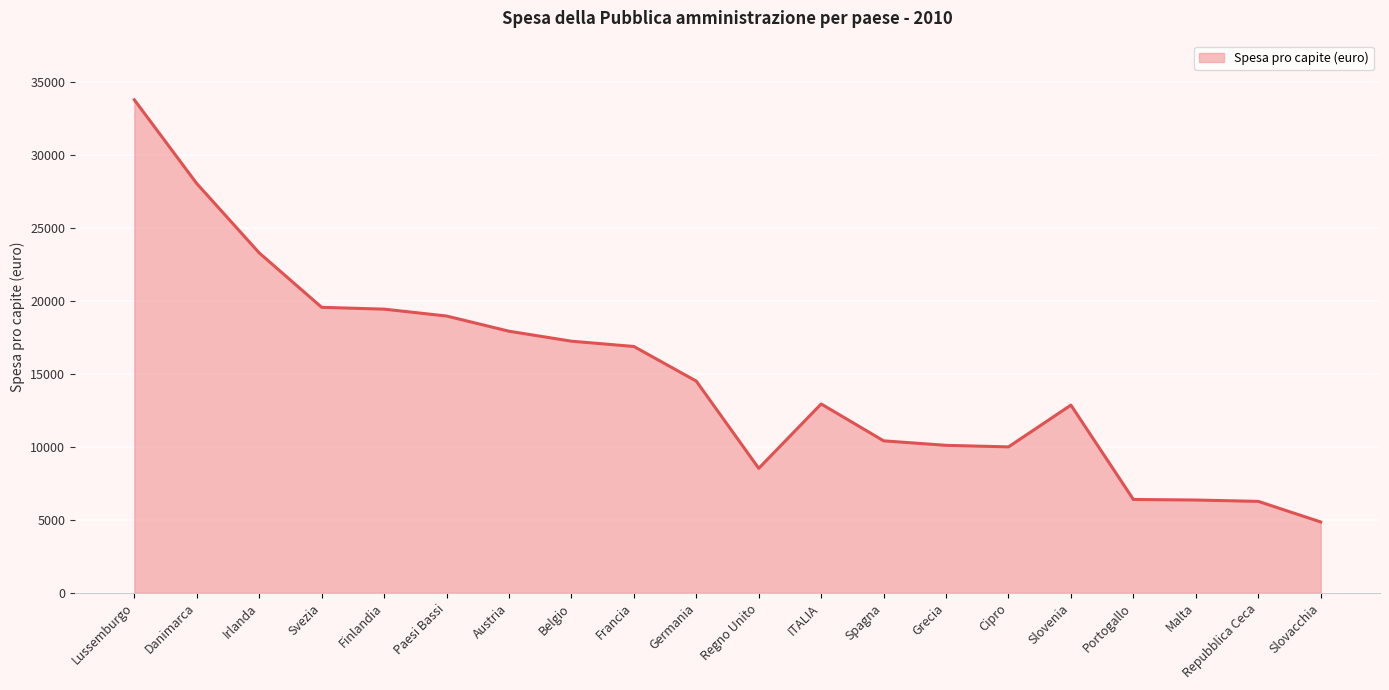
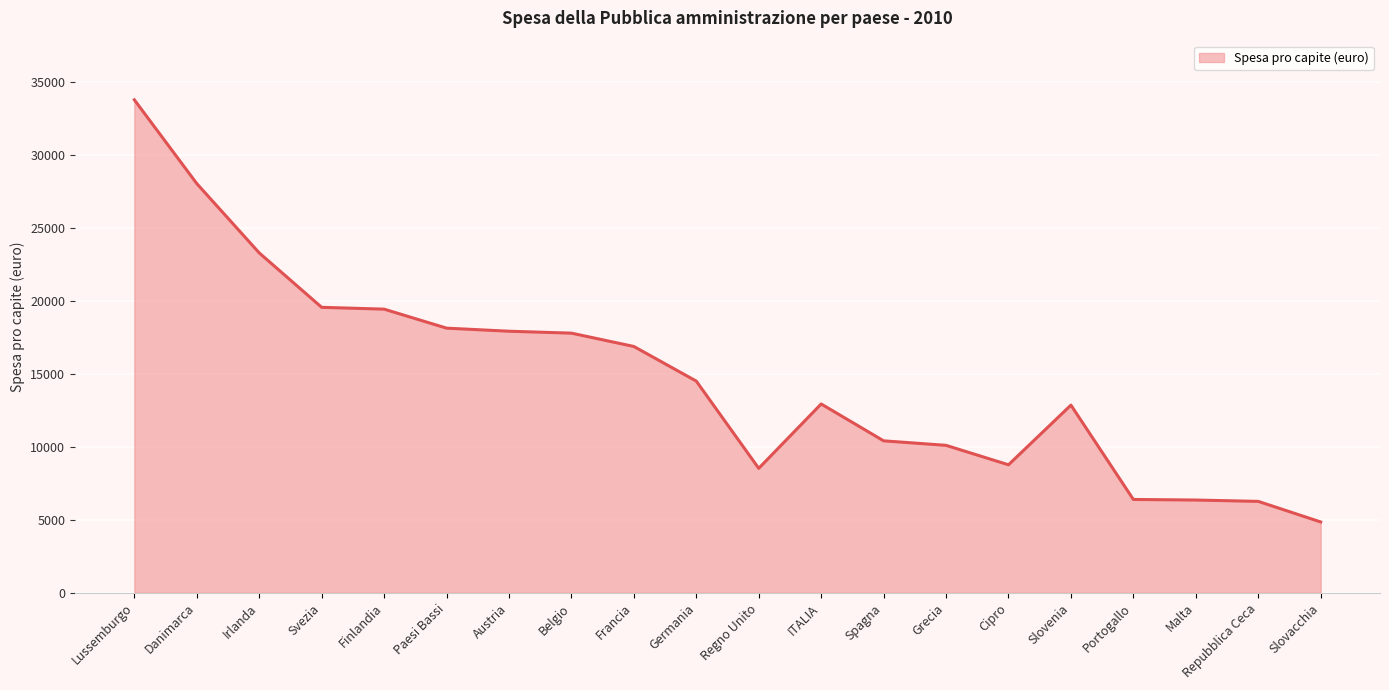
Paesi Bassi: 19000 -> 18100
Belgio: 17200 -> 17800
Cipro: 10000 -> 8800
